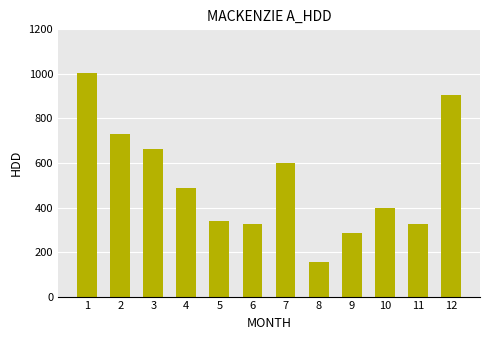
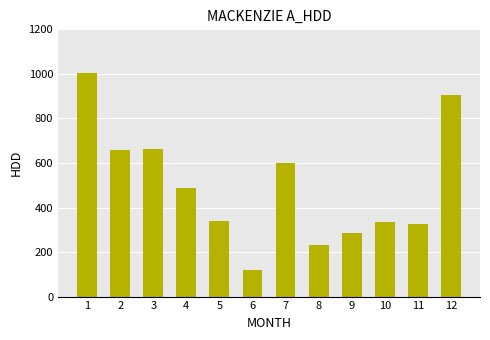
2: 730 -> 660
6: 330 -> 120
8: 150 -> 230
10: 400 -> 340
